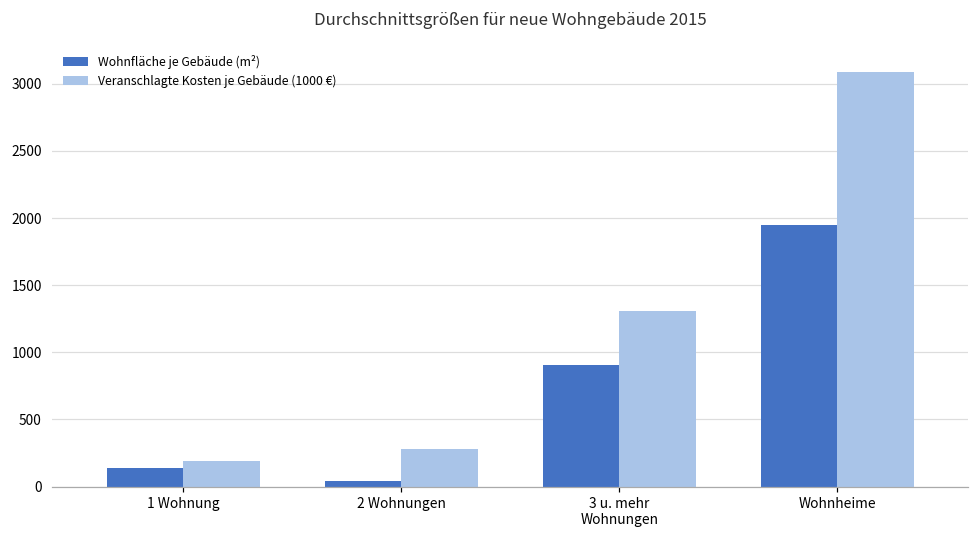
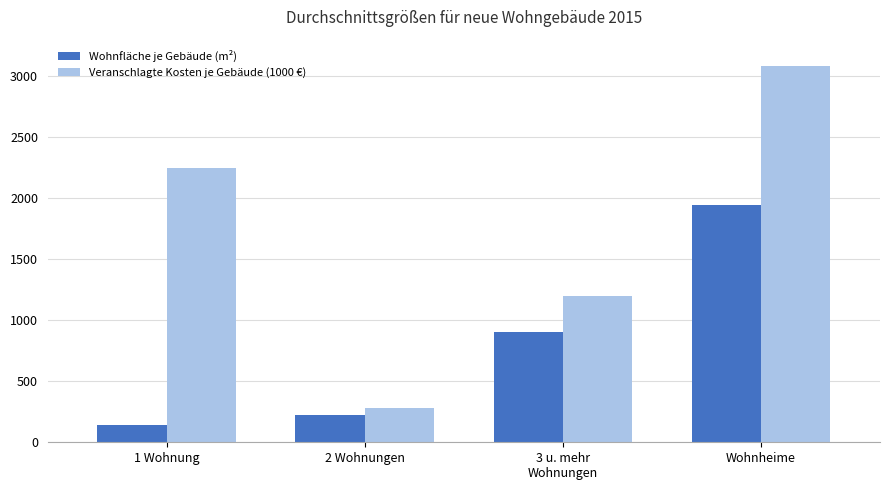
Veranschlagte Kosten je Gebäude (1000 €), 1 Wohnung: 190 -> 2250
Wohnfläche je Gebäude (m²), 2 Wohnungen: 40 -> 220
Veranschlagte Kosten je Gebäude (1000 €), 3 u. mehr Wohnungen: 1310 -> 1200
